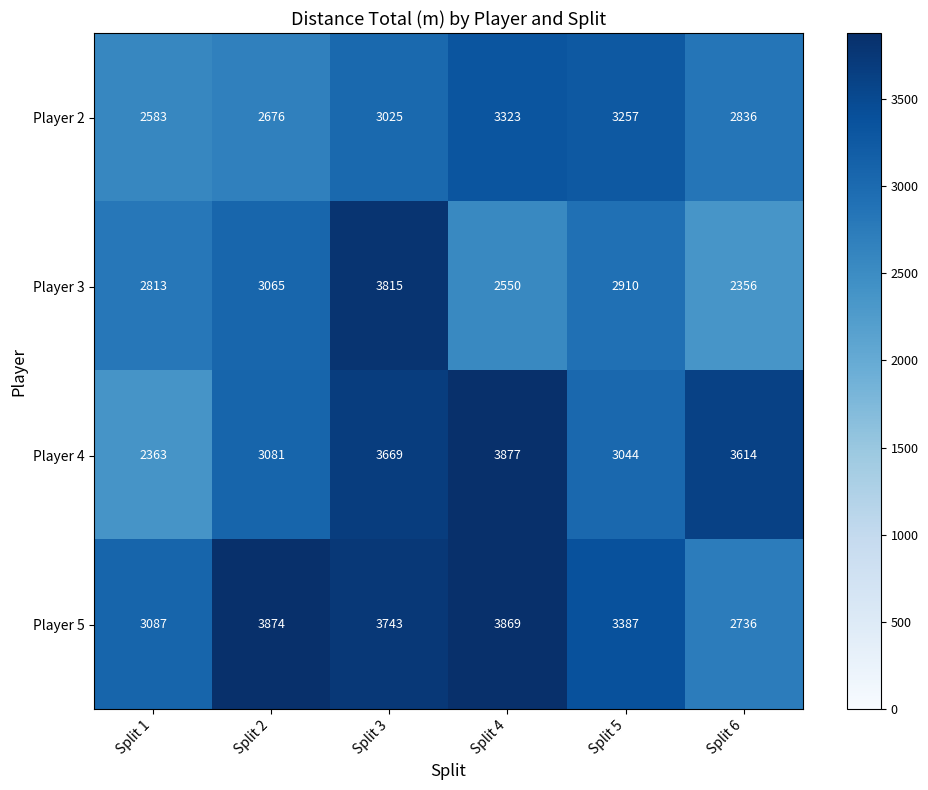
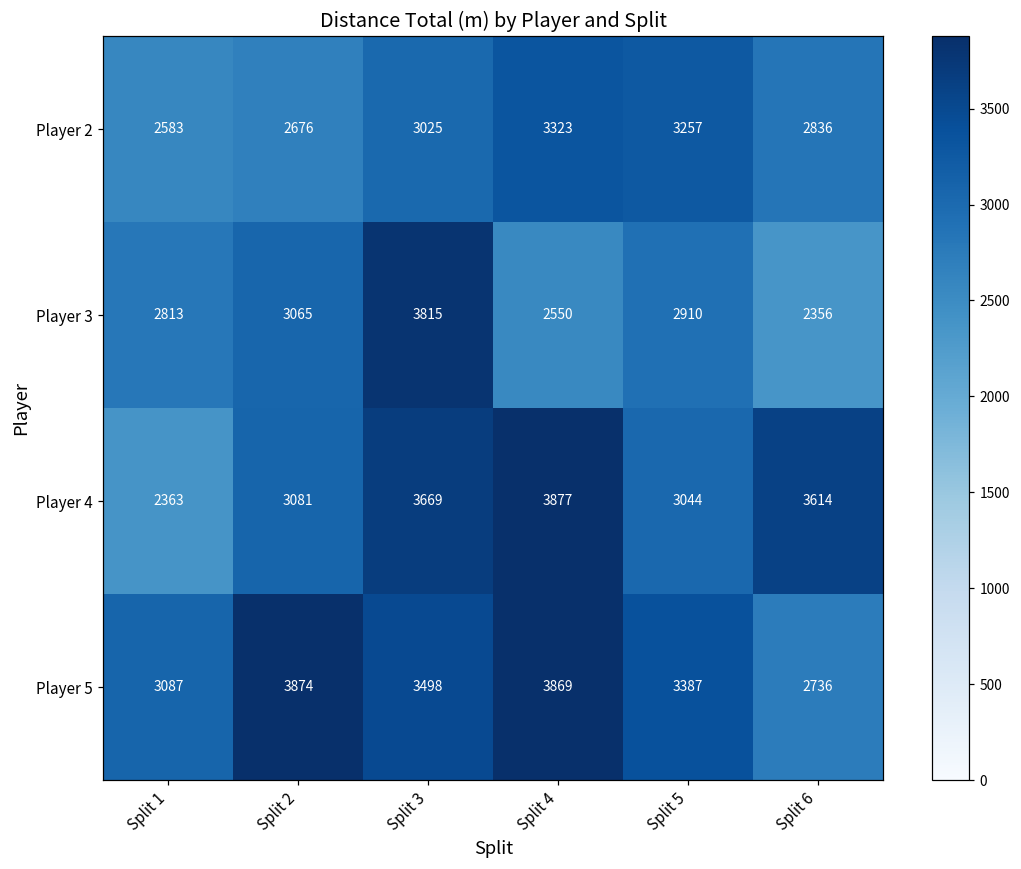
Player 5, Split 3: 3743 -> 3498
